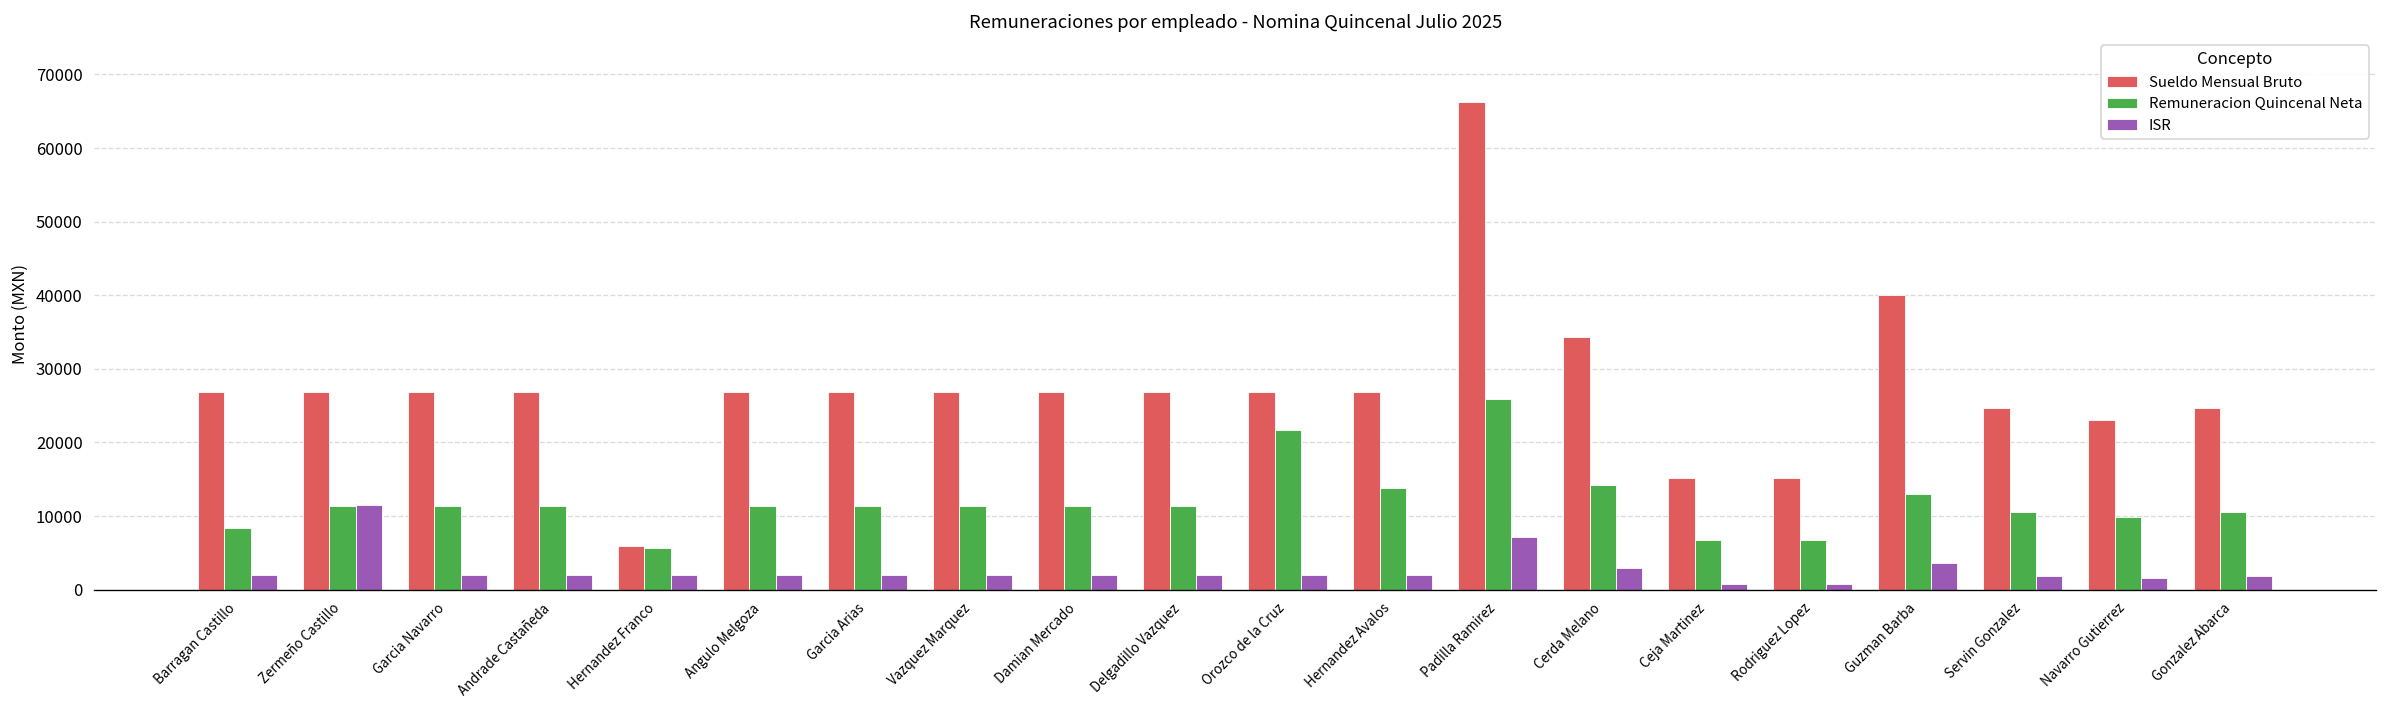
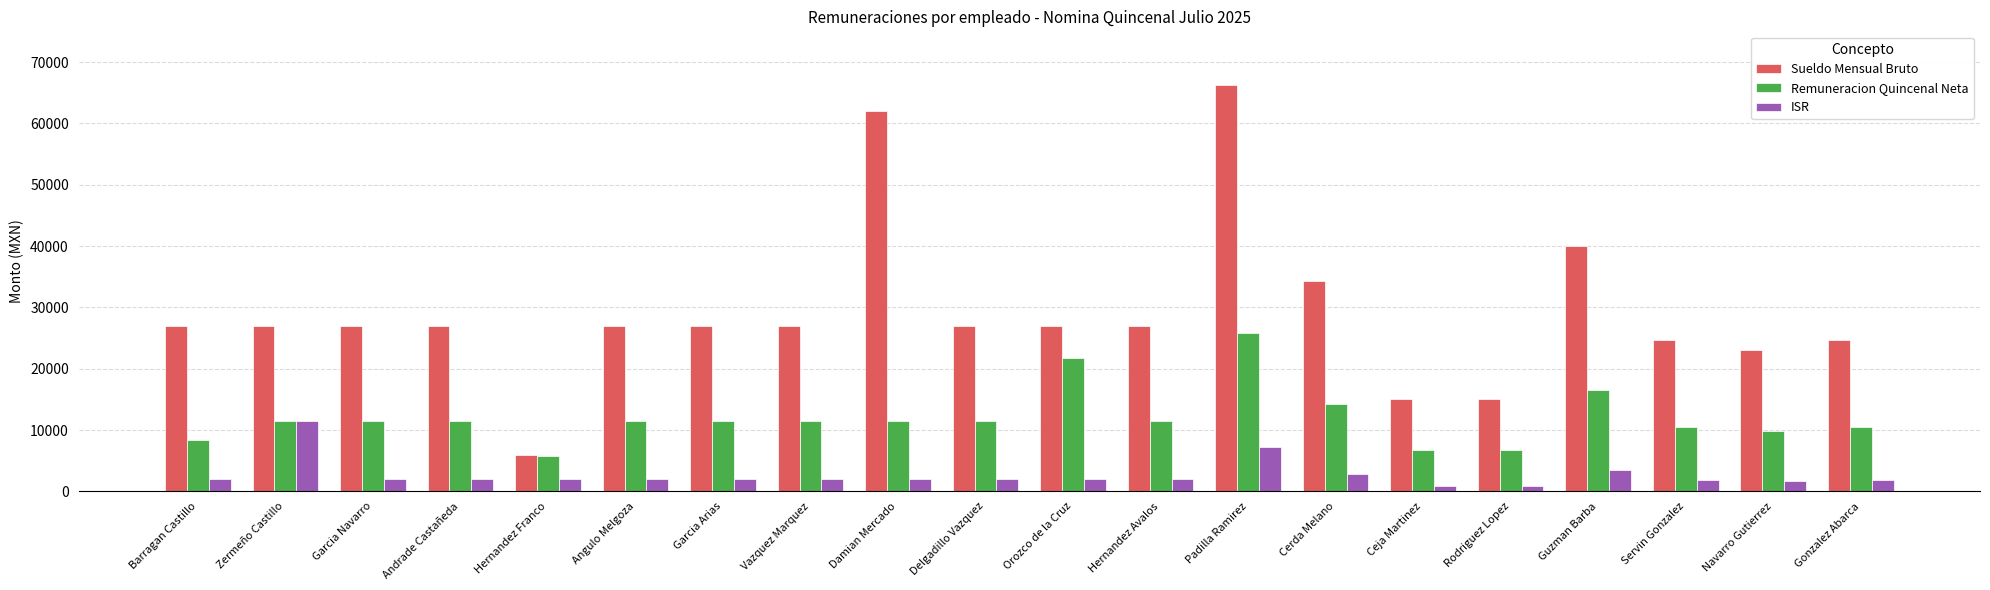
Sueldo Mensual Bruto, Damian Mercado: 27000 -> 62000
Remuneracion Quincenal Neta, Hernandez Avalos: 14000 -> 11000
Remuneracion Quincenal Neta, Guzman Barba: 13000 -> 16000
